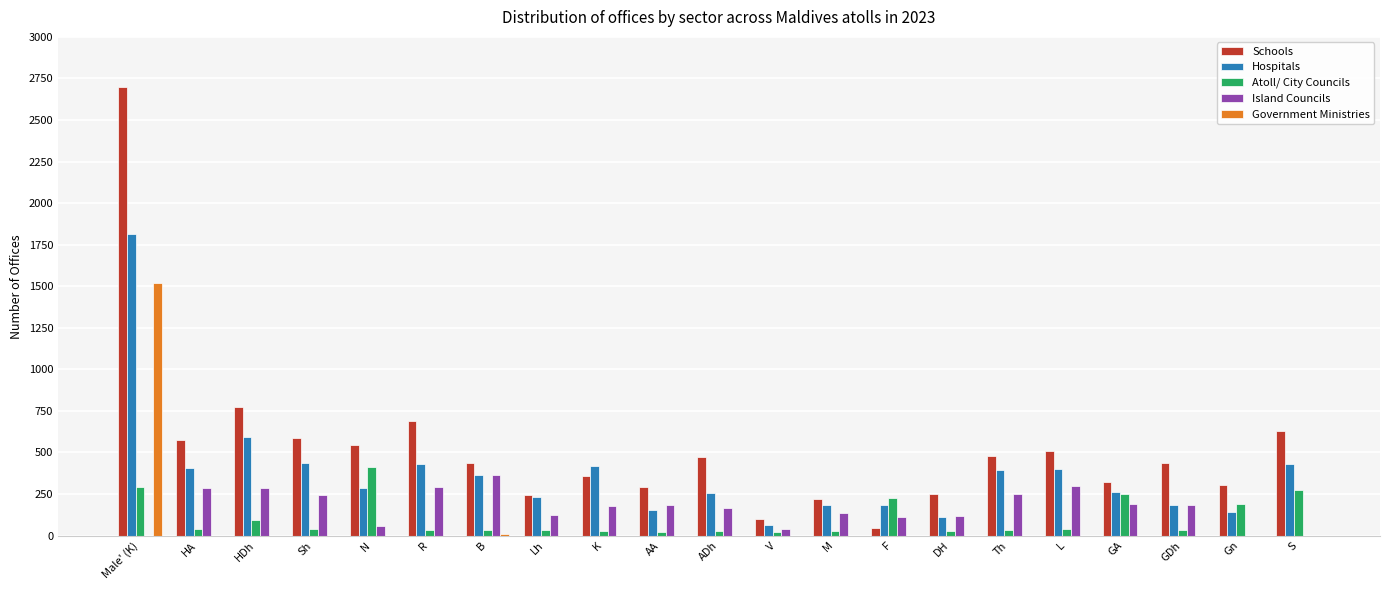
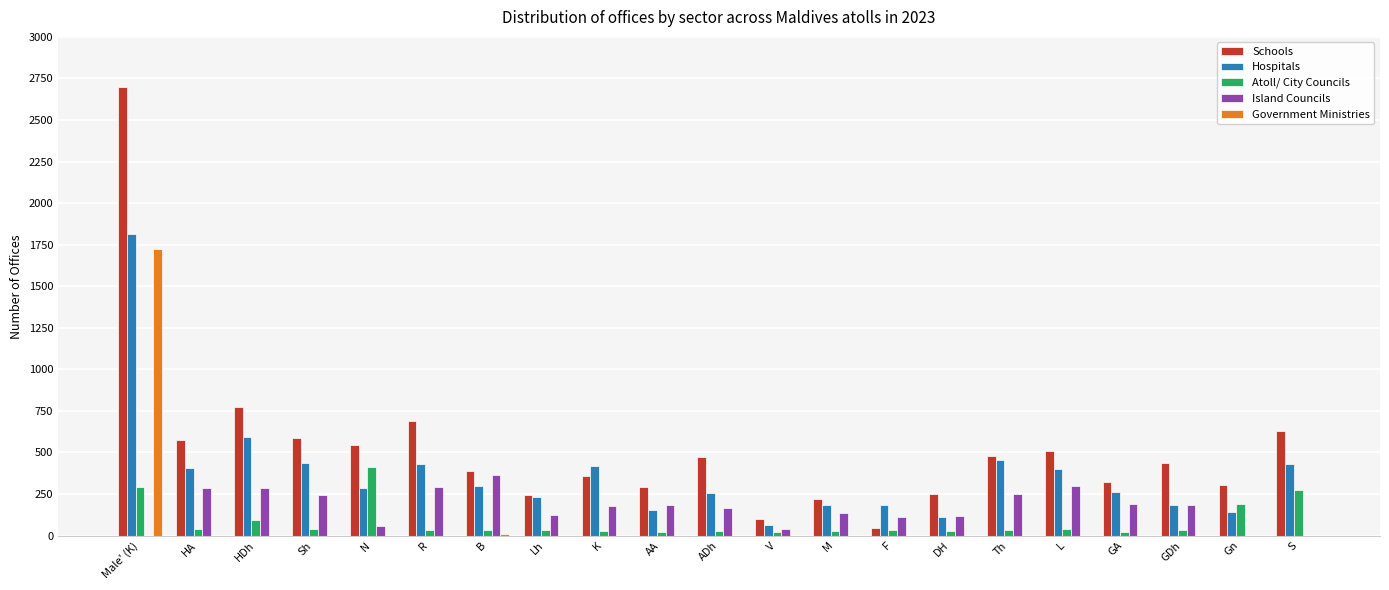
Government Ministries, Male' (K): 1520 -> 1720
Schools, B: 440 -> 390
Hospitals, B: 370 -> 300
Atoll/ City Councils, F: 230 -> 40
Hospitals, Th: 390 -> 450
Atoll/ City Councils, GA: 250 -> 20
